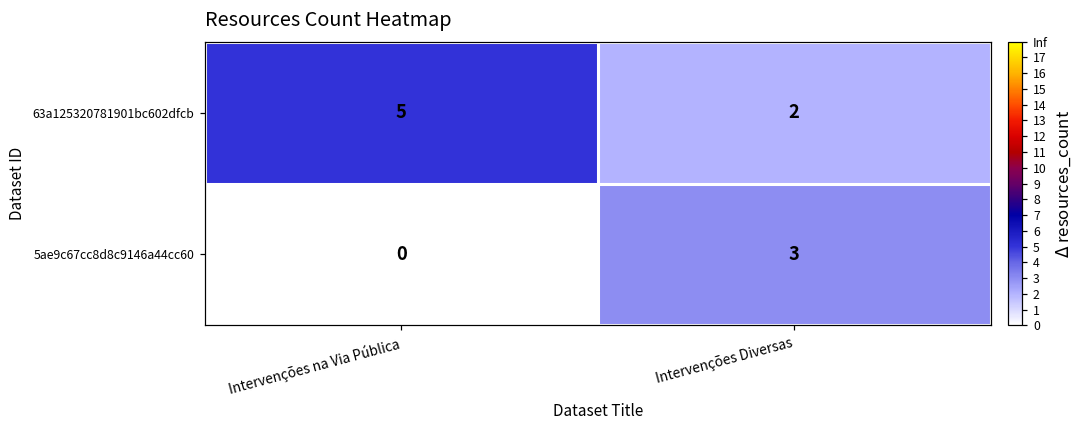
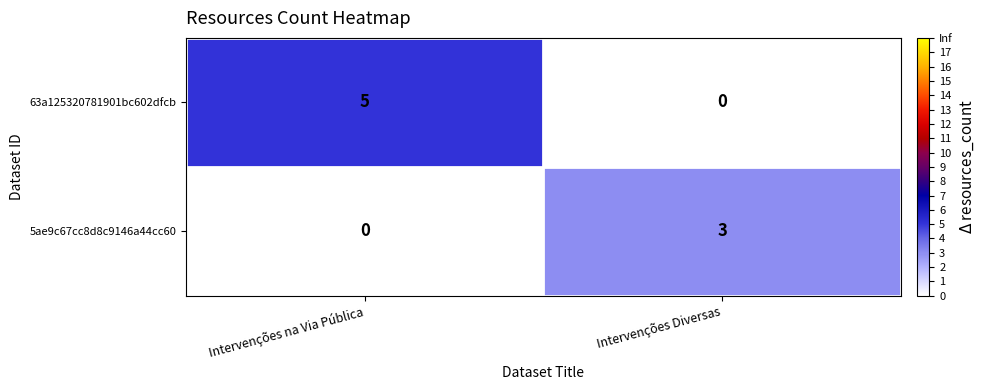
63a125320781901bc602dfcb, Intervenções Diversas: 2 -> 0
